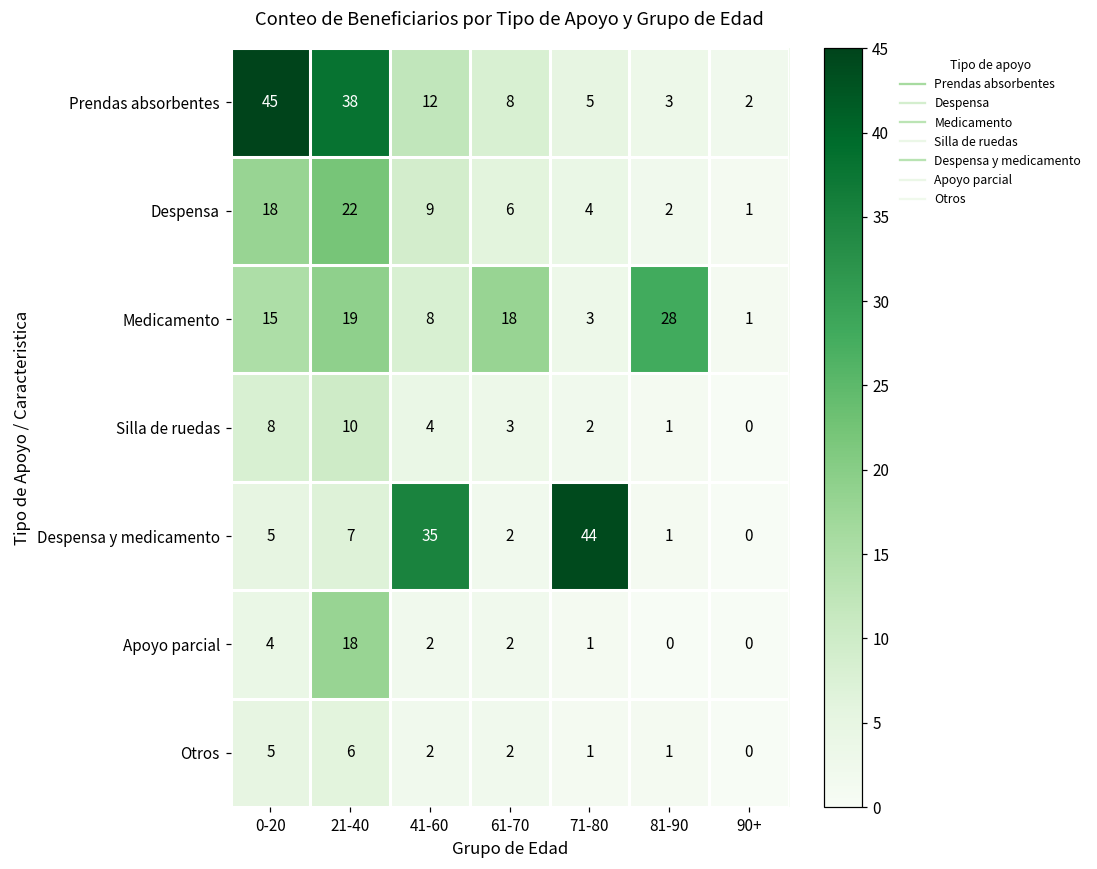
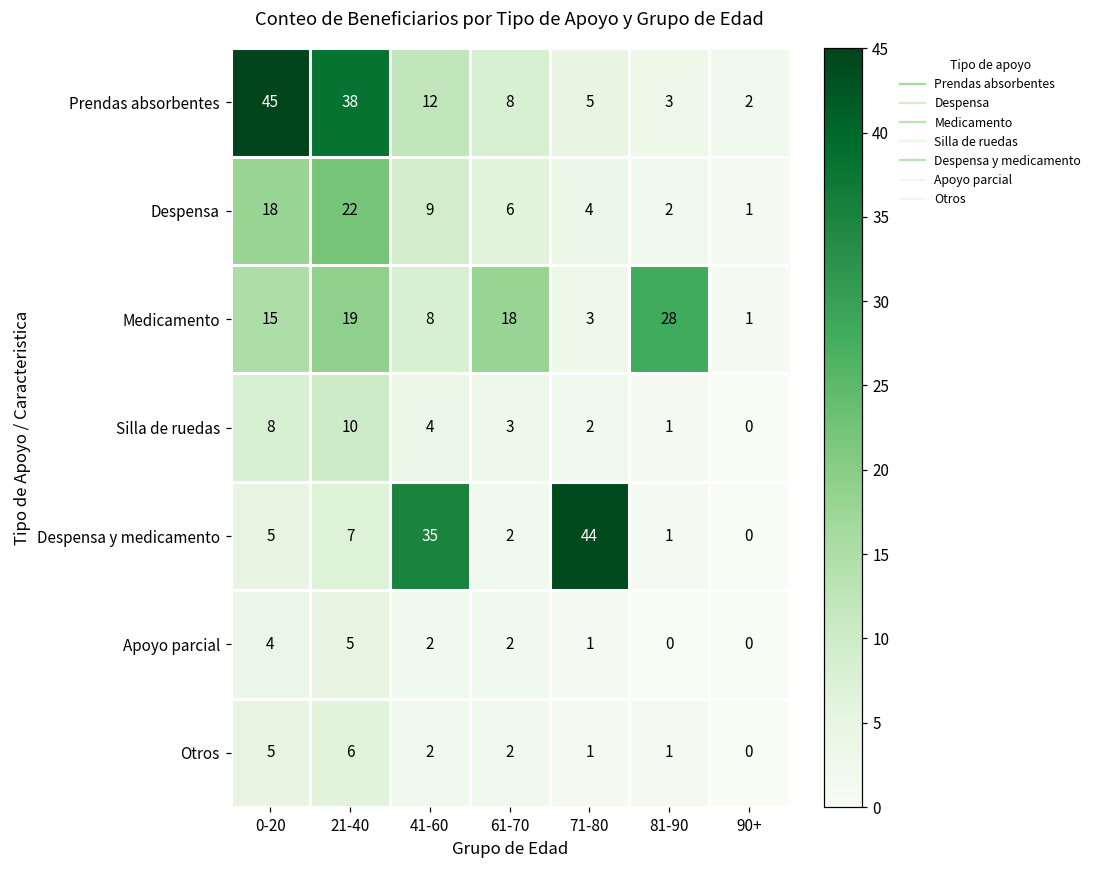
Apoyo parcial, 21-40: 18 -> 5
